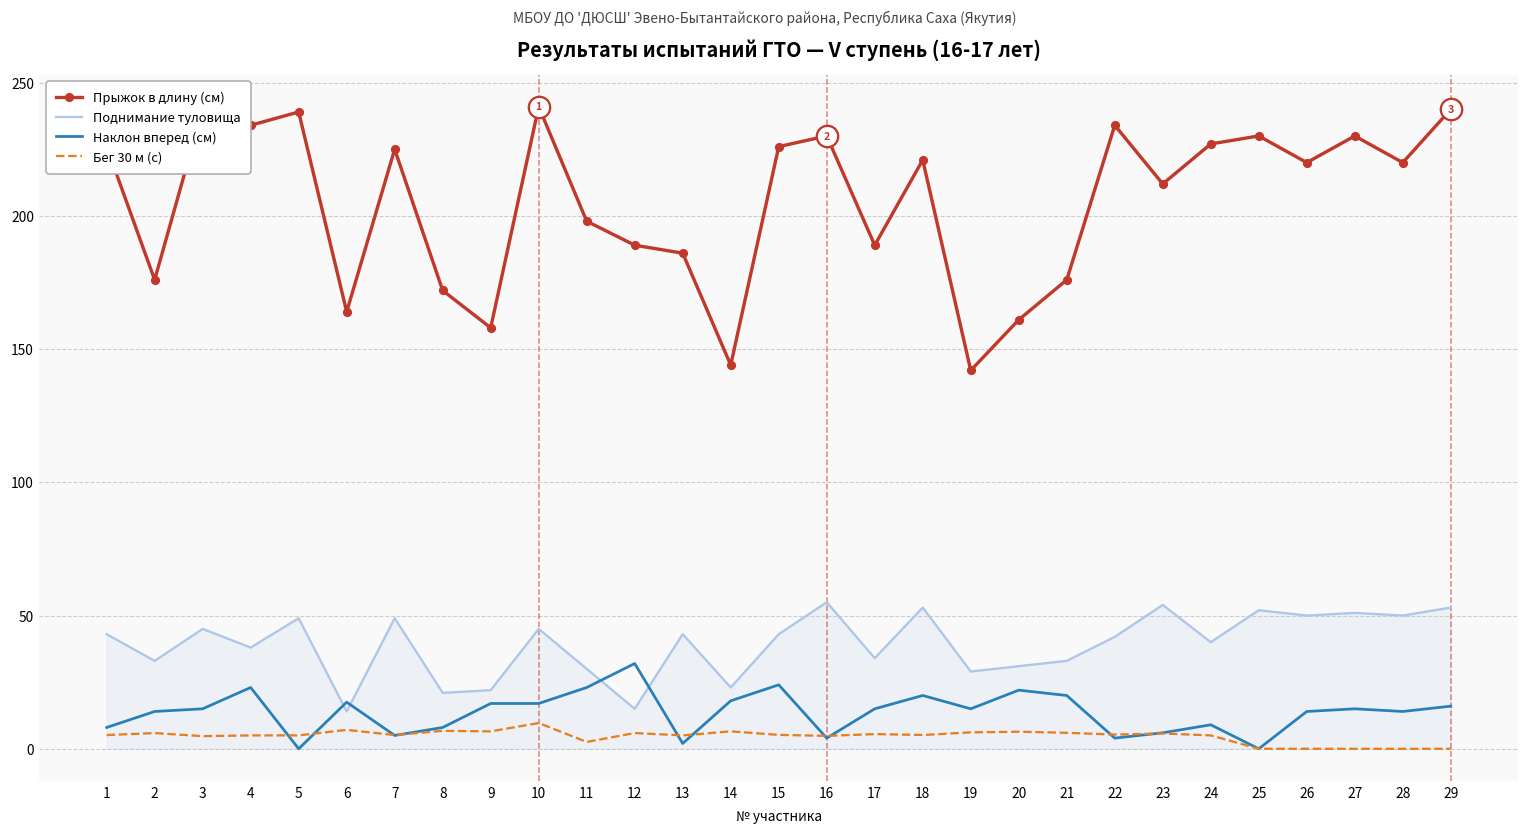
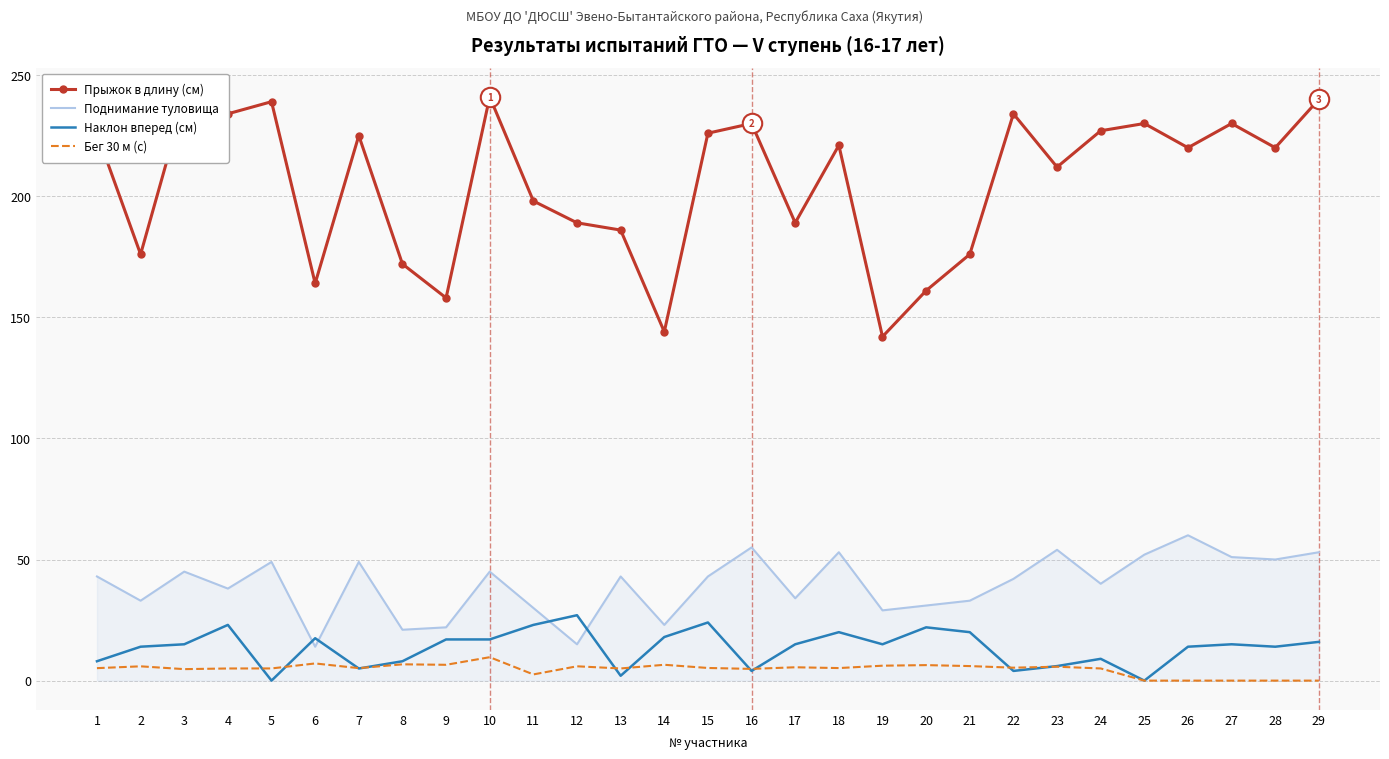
Наклон вперед (см), 12: 32 -> 27
Поднимание туловища, 26: 50 -> 60
